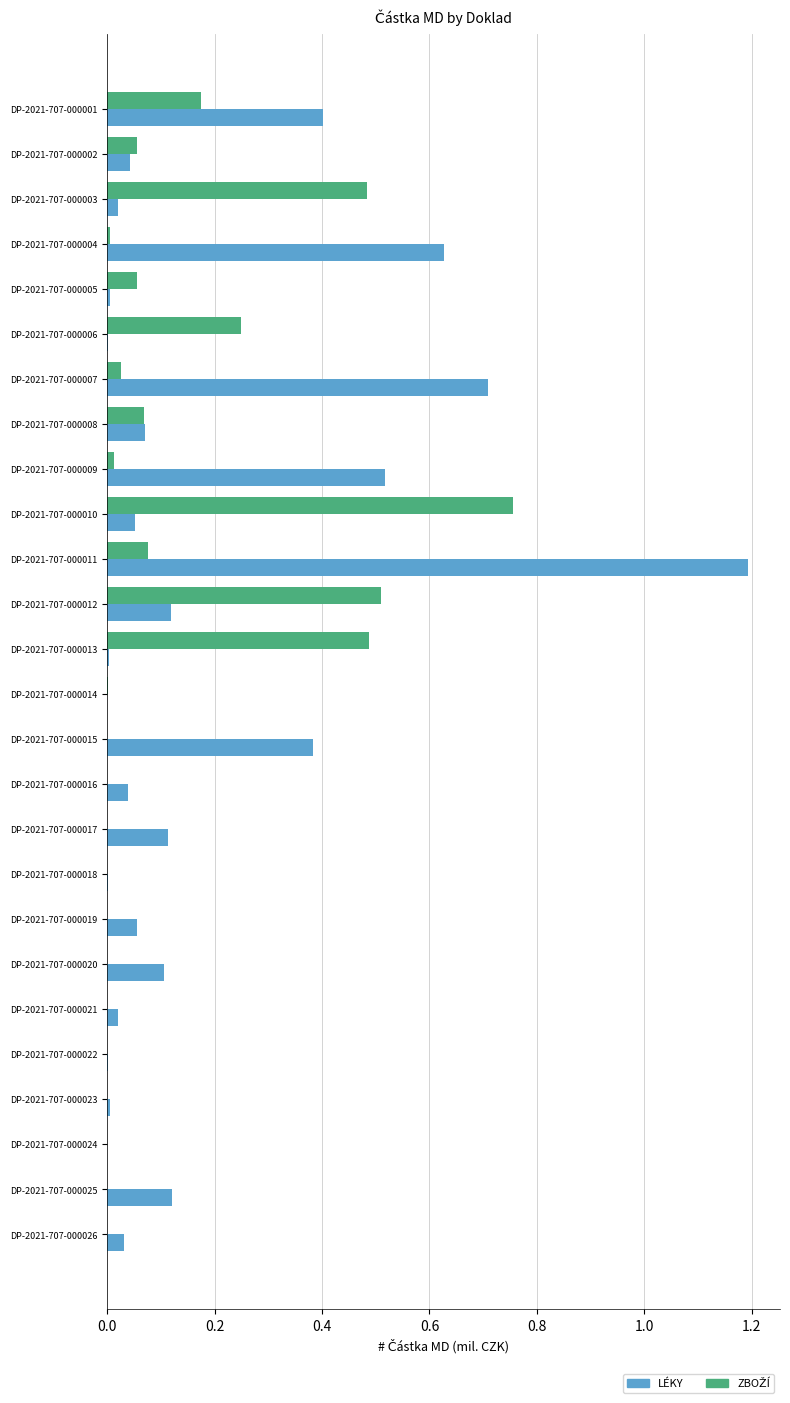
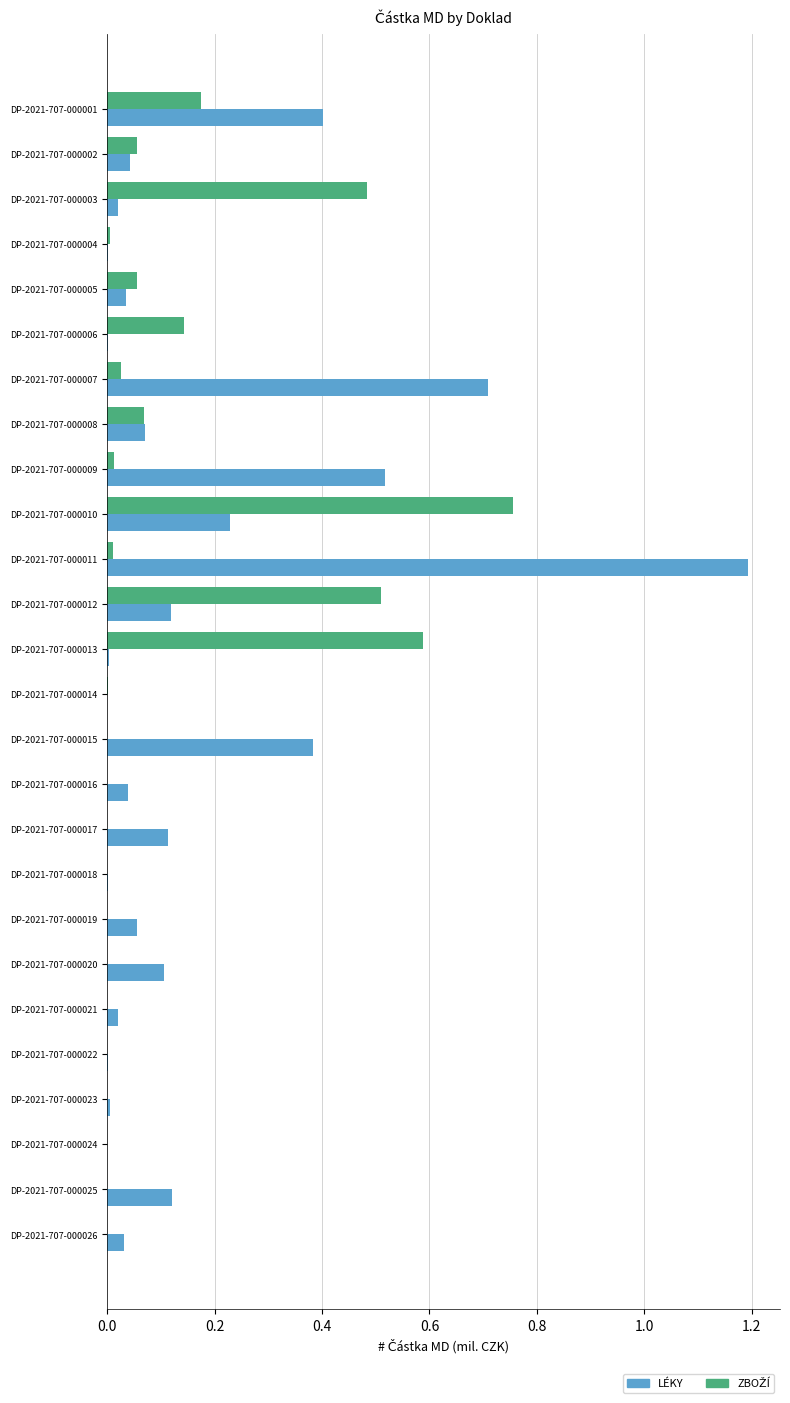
LÉKY, DP-2021-707-000004: 0.63 -> 0.00
LÉKY, DP-2021-707-000005: 0.01 -> 0.04
ZBOŽÍ, DP-2021-707-000006: 0.25 -> 0.14
LÉKY, DP-2021-707-000010: 0.05 -> 0.23
ZBOŽÍ, DP-2021-707-000011: 0.08 -> 0.01
ZBOŽÍ, DP-2021-707-000013: 0.49 -> 0.59
